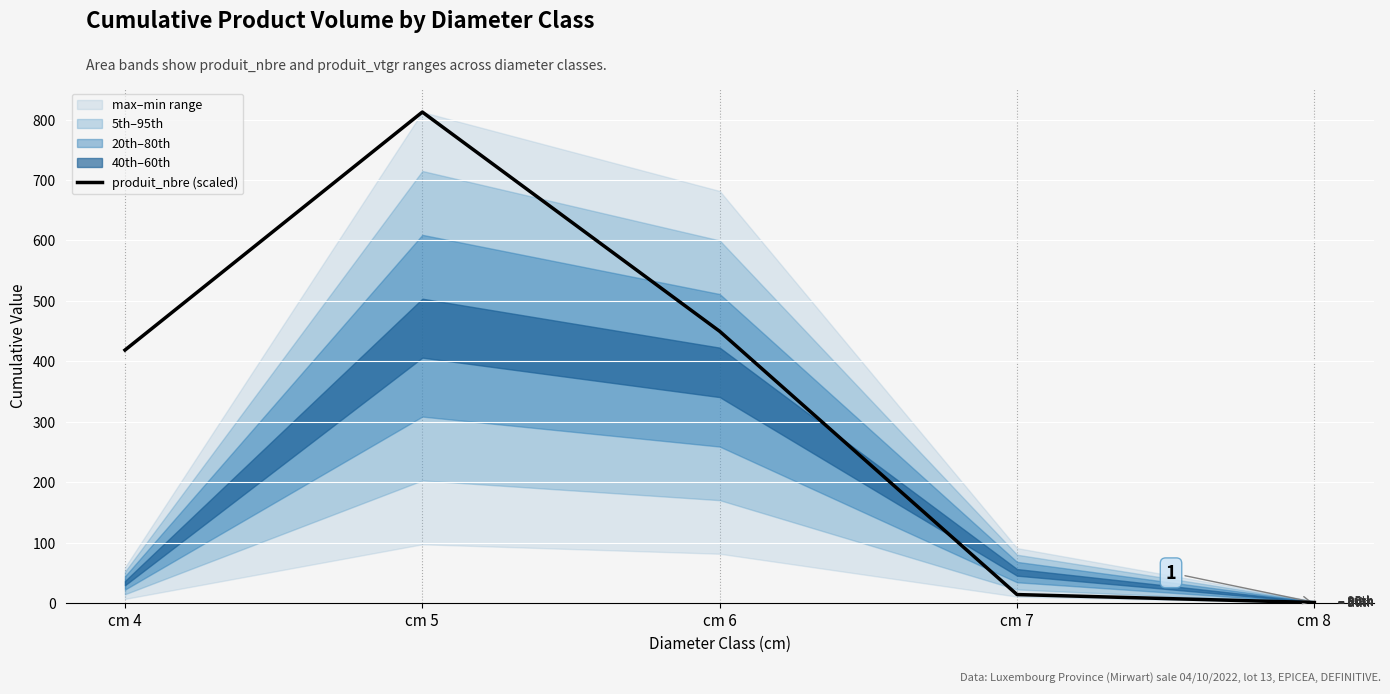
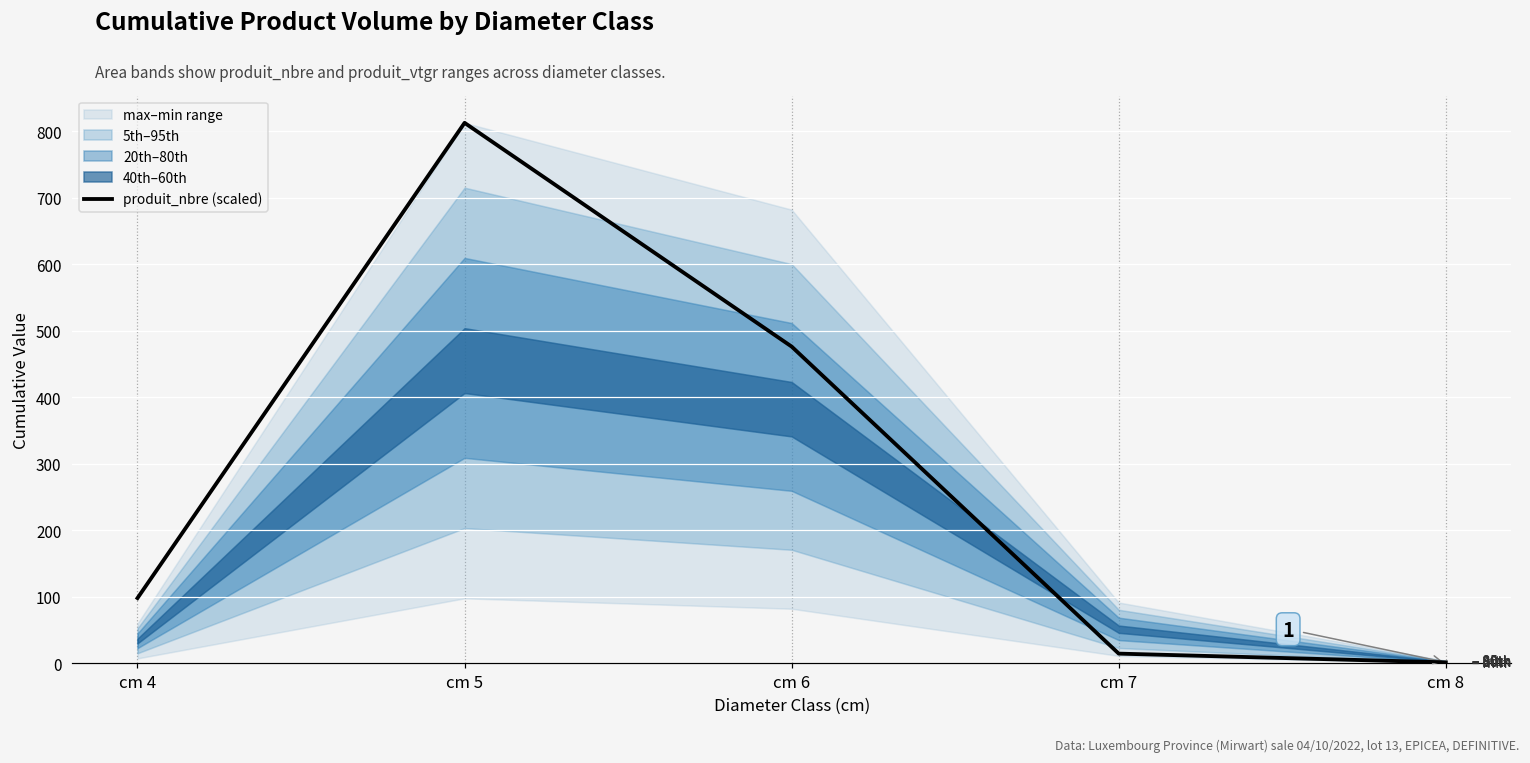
produit_nbre (scaled), cm 4: 420 -> 100
produit_nbre (scaled), cm 6: 450 -> 480
